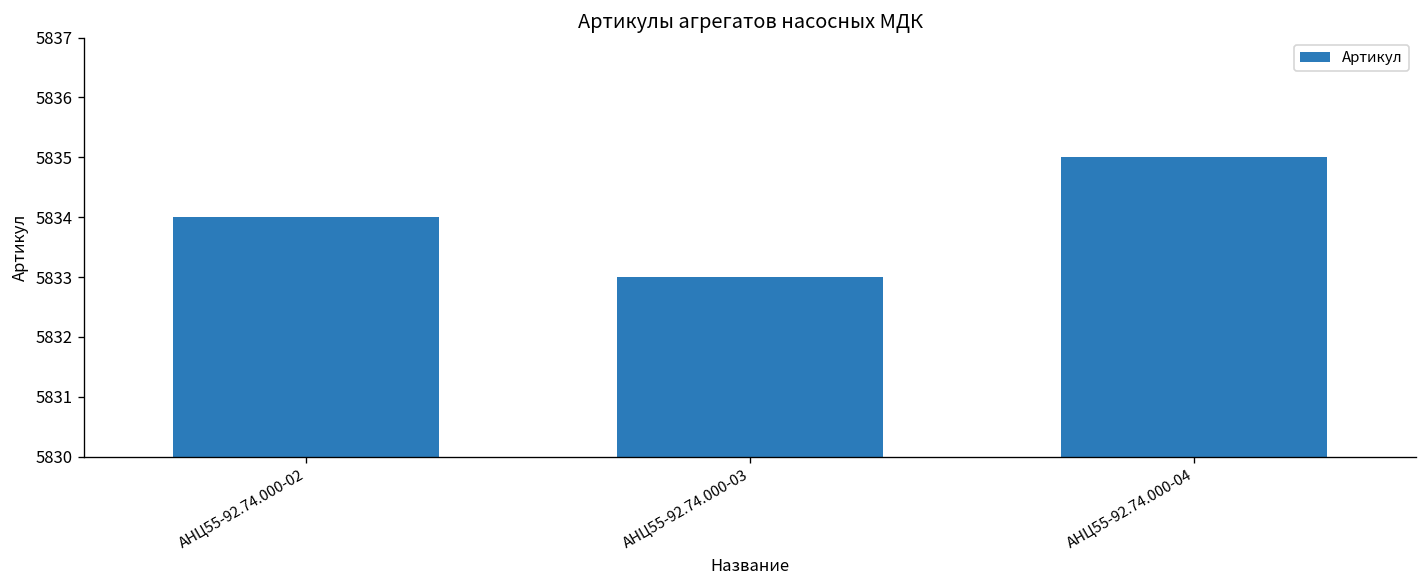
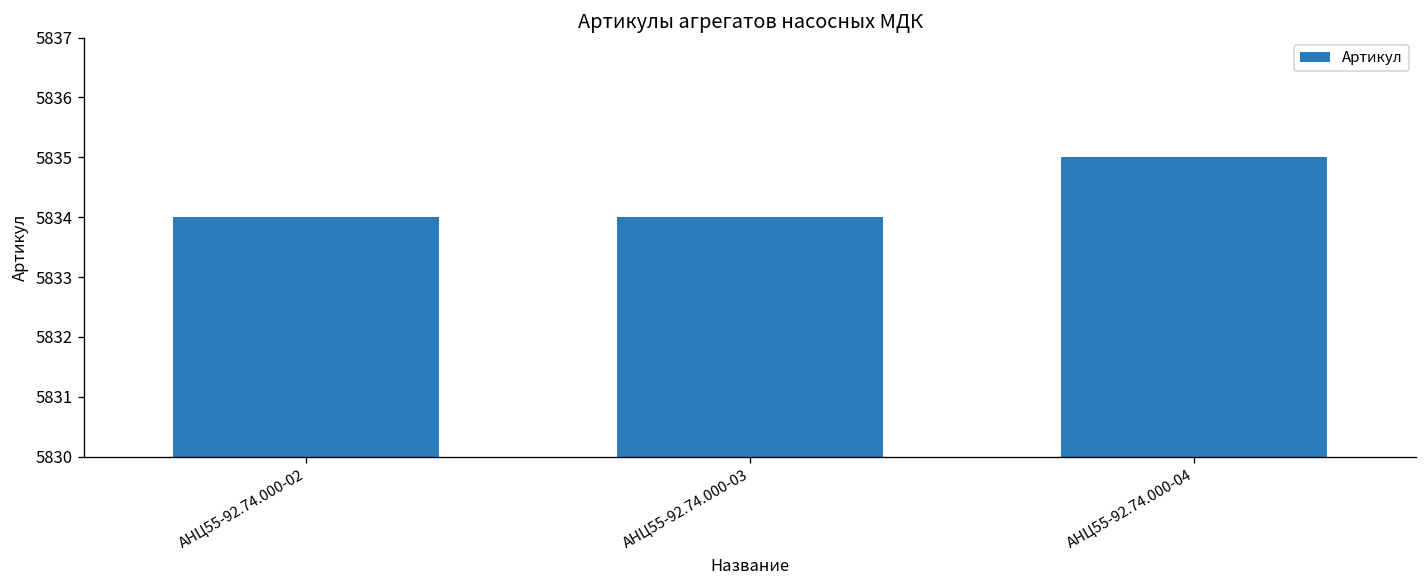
АНЦ55-92.74.000-03: 5833 -> 5834
